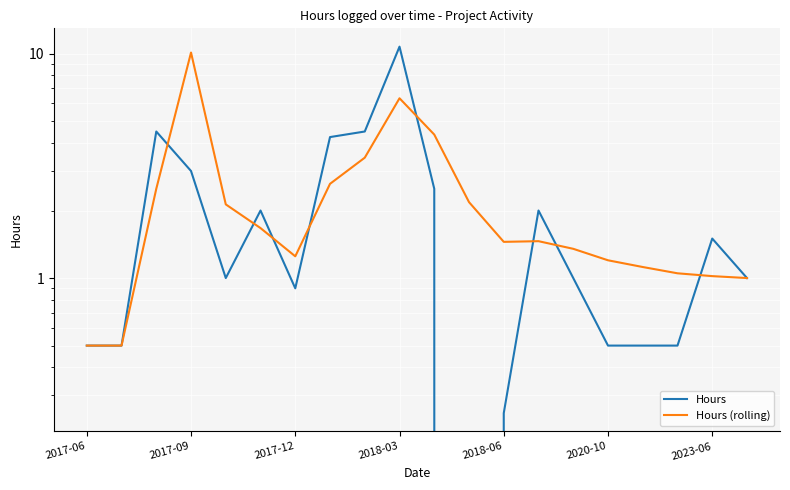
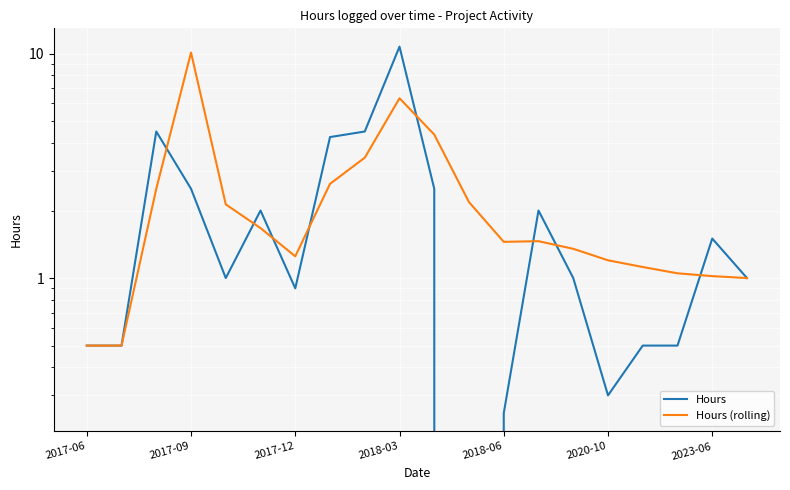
Hours, 2017-09: 3.0 -> 2.5
Hours, 2020-10: 0.5 -> 0.3
